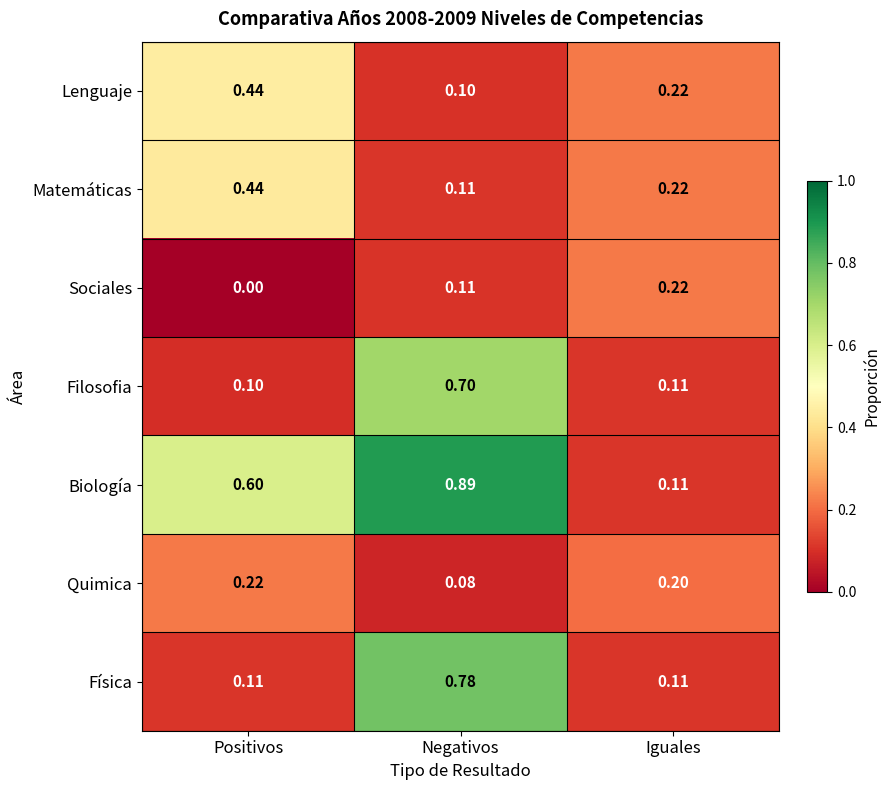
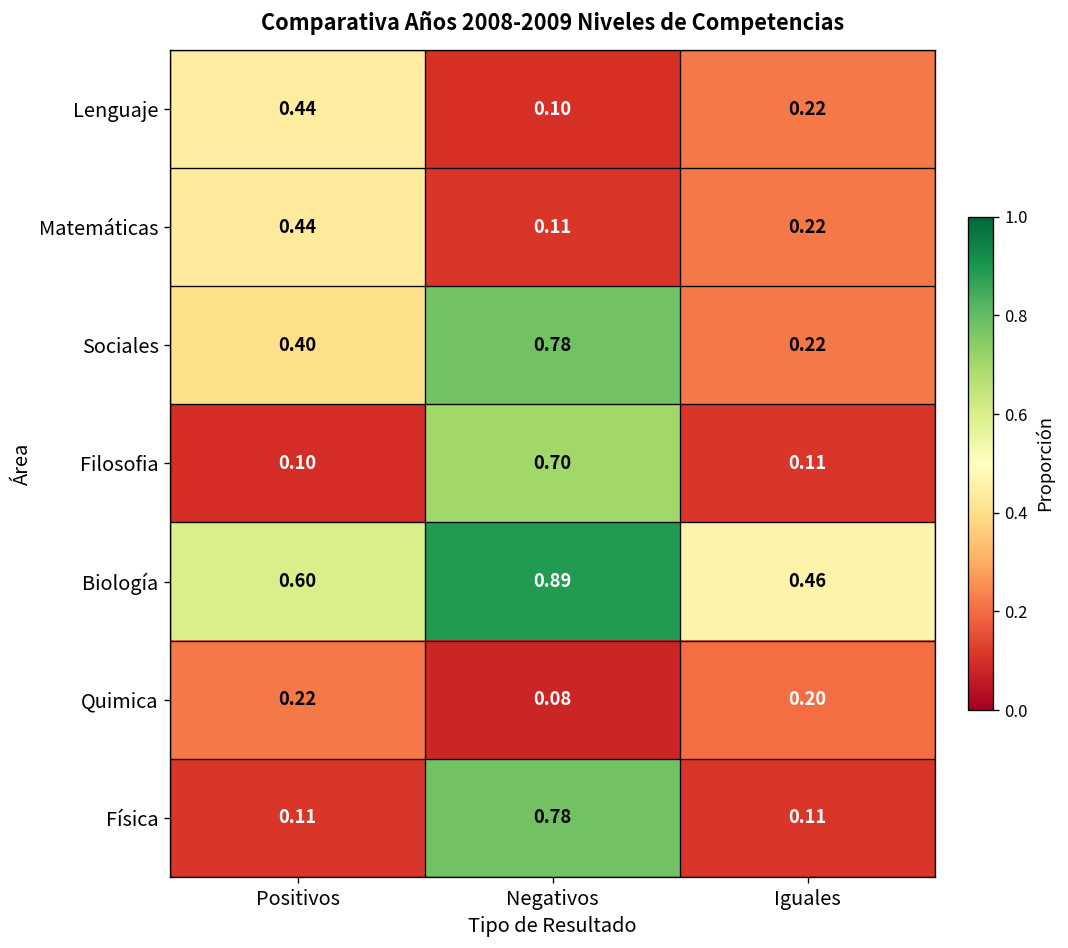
Sociales, Positivos: 0.00 -> 0.40
Sociales, Negativos: 0.11 -> 0.78
Biología, Iguales: 0.11 -> 0.46
